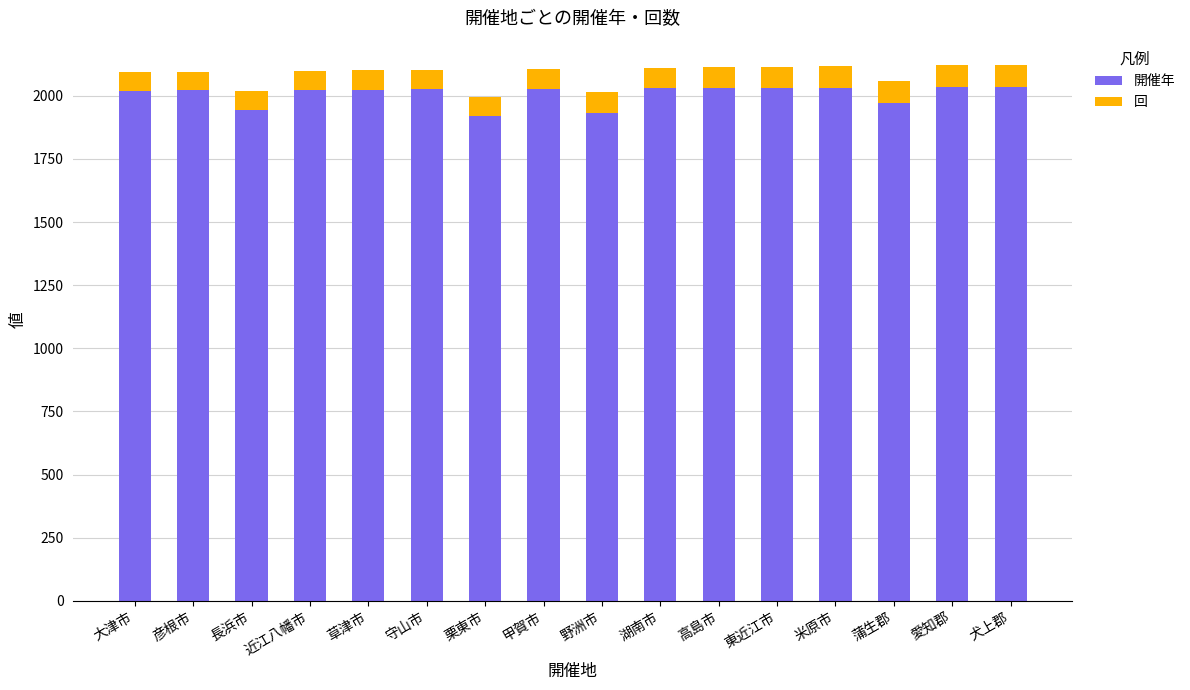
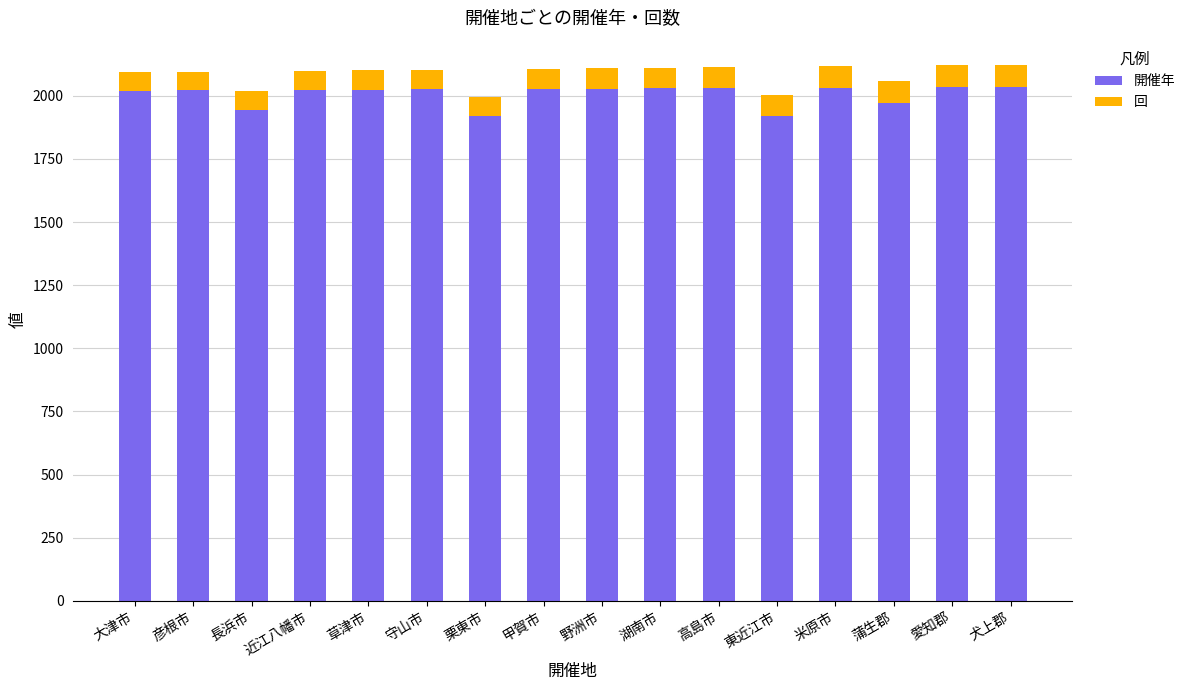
開催年, 野洲市: 1930 -> 2030
開催年, 東近江市: 2030 -> 1920
